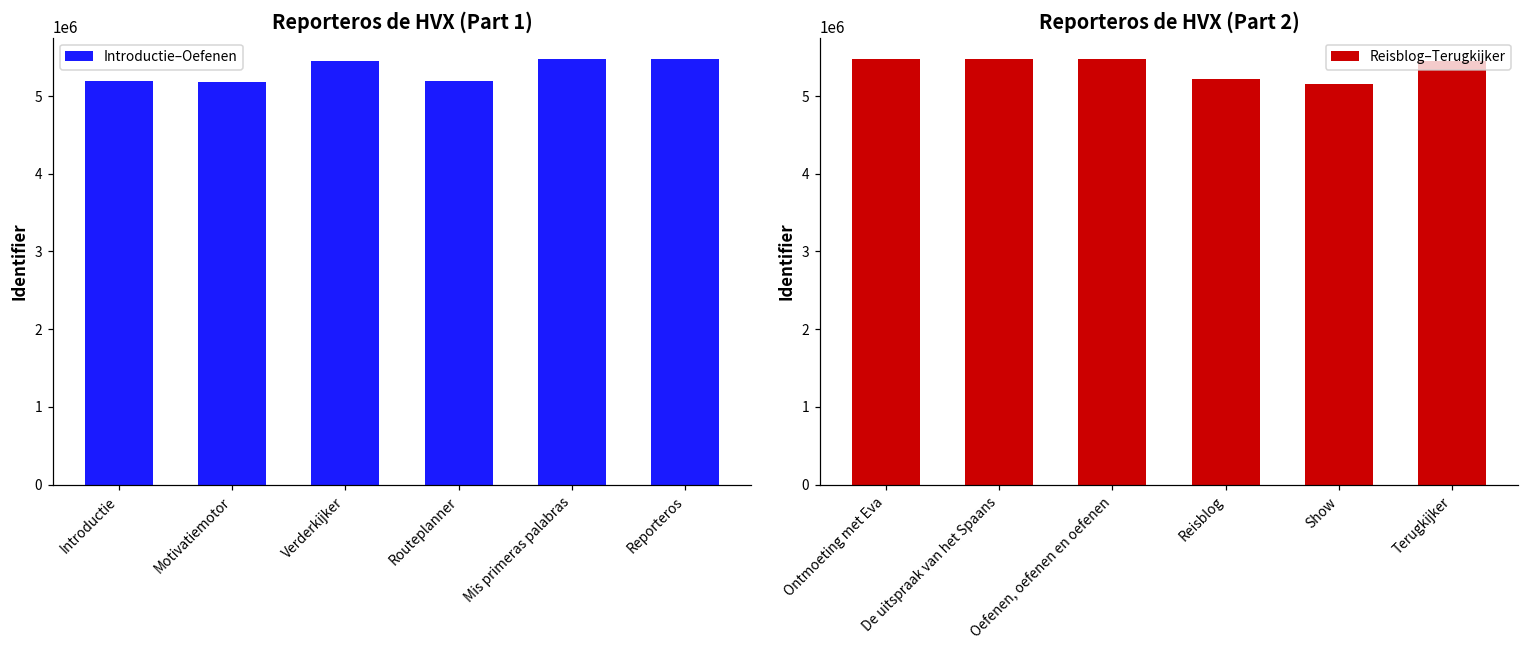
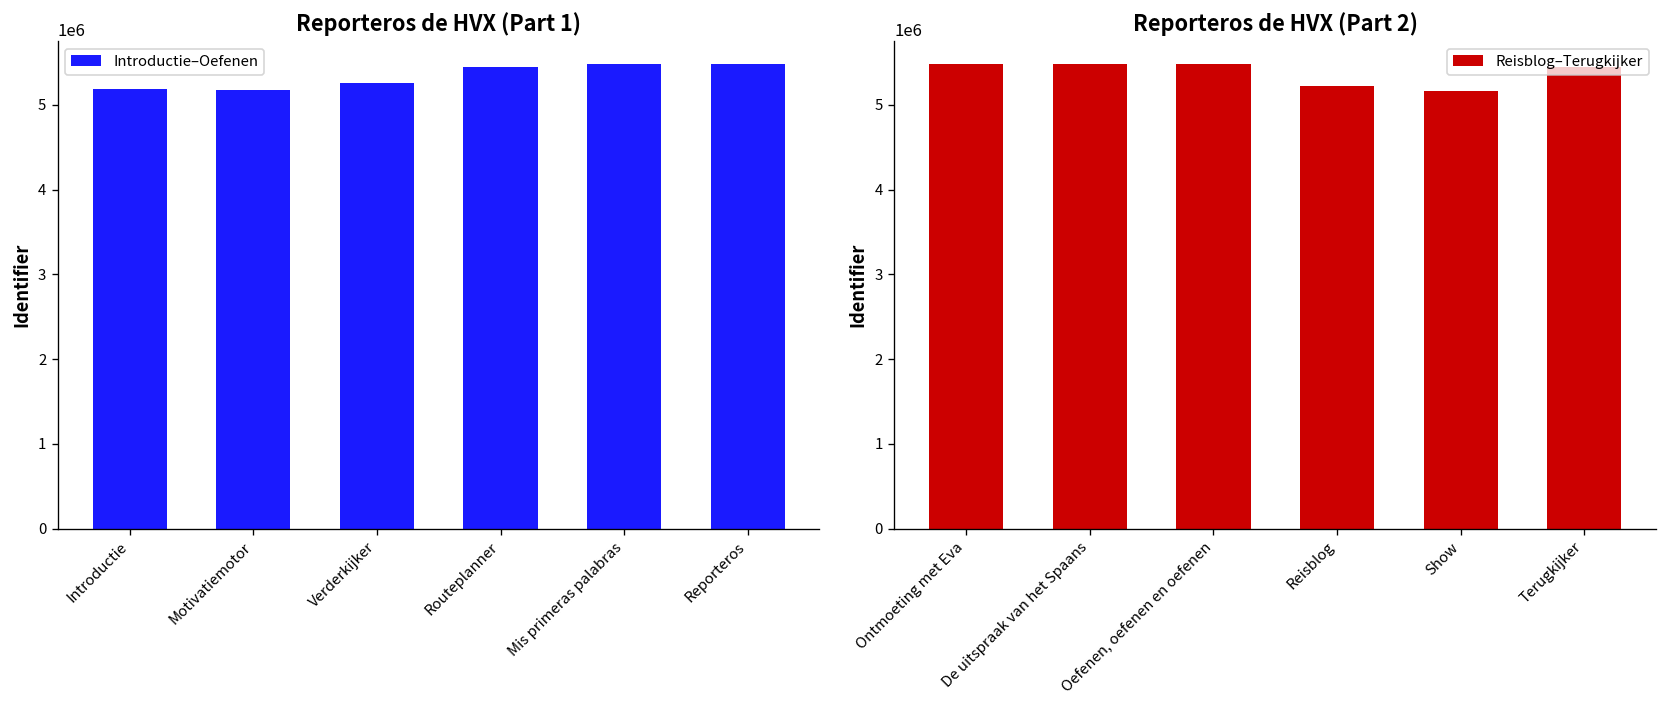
Reporteros de HVX (Part 1), Verderkijker: 5400000 -> 5300000
Reporteros de HVX (Part 1), Routeplanner: 5200000 -> 5400000
